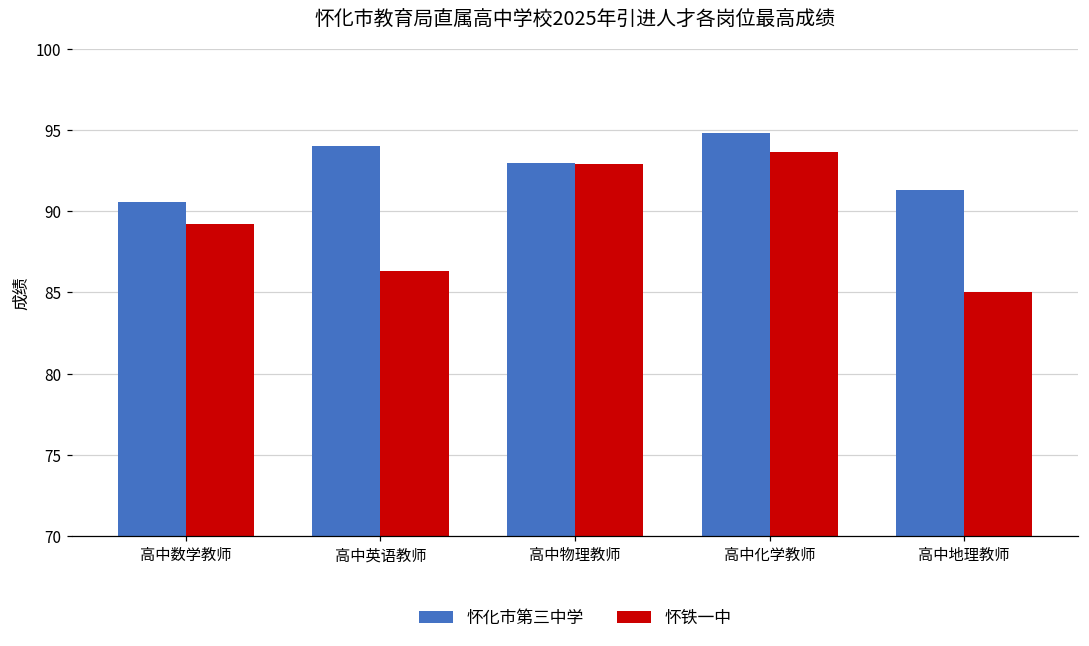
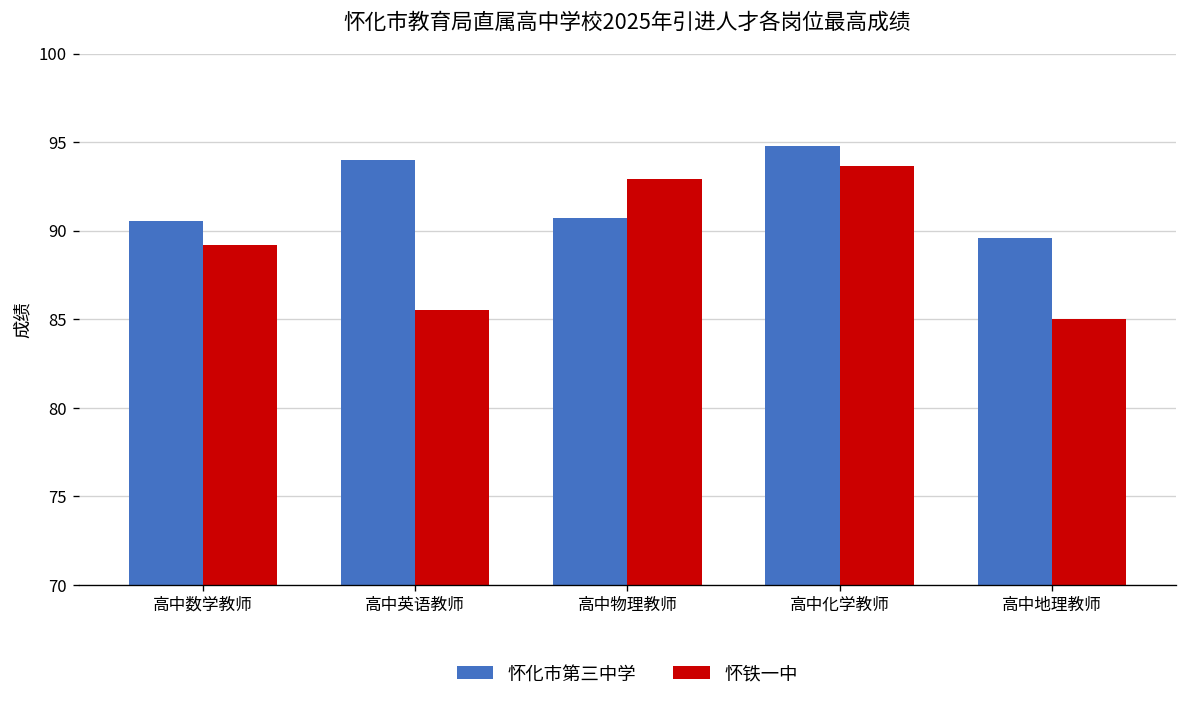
怀铁一中, 高中英语教师: 86.3 -> 85.6
怀化市第三中学, 高中物理教师: 93.0 -> 90.7
怀化市第三中学, 高中地理教师: 91.3 -> 89.6
